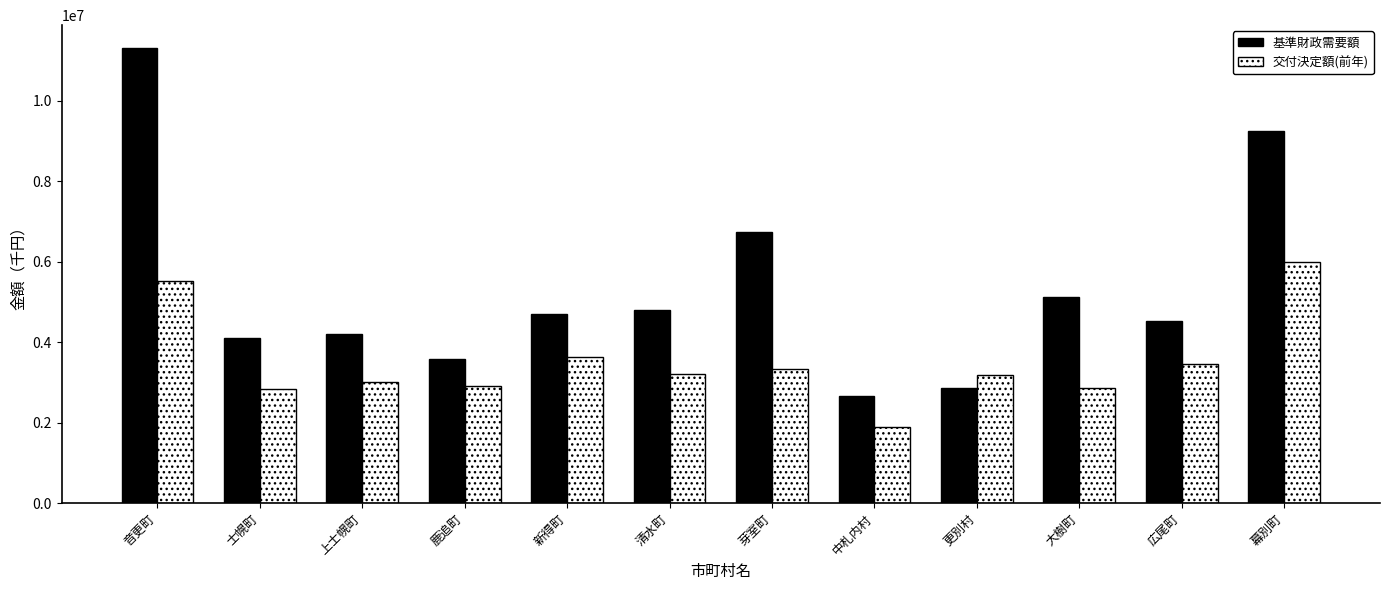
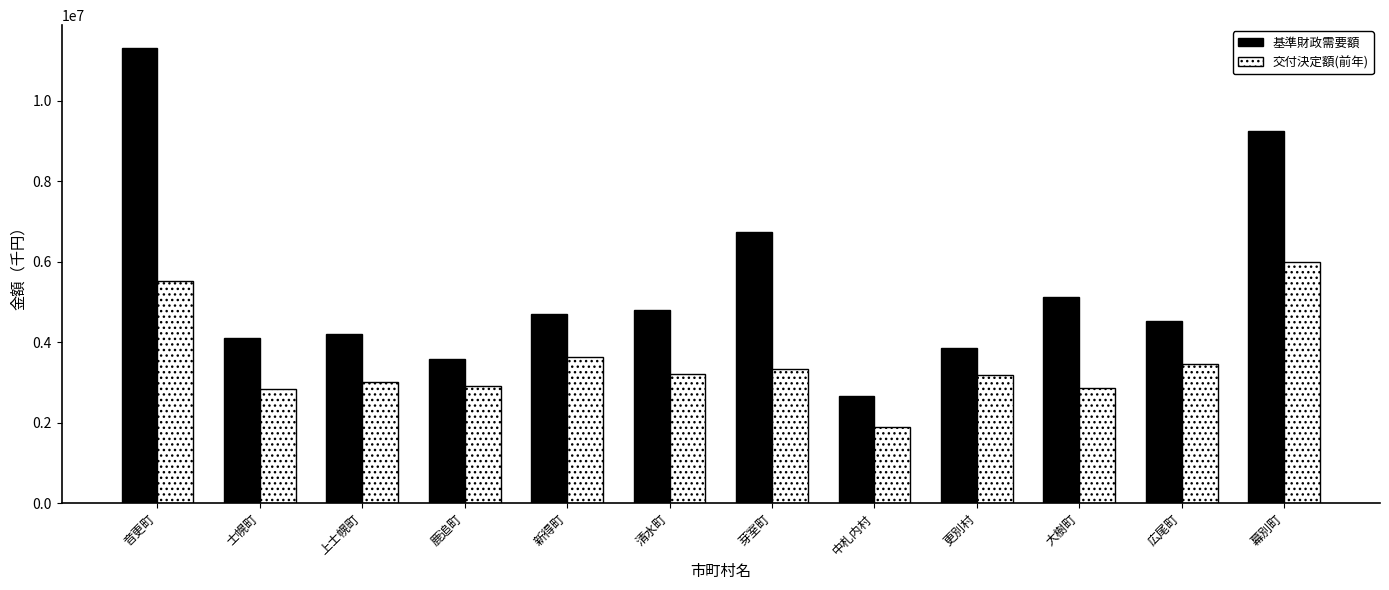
基準財政需要額, 更別村: 2900000 -> 3900000
